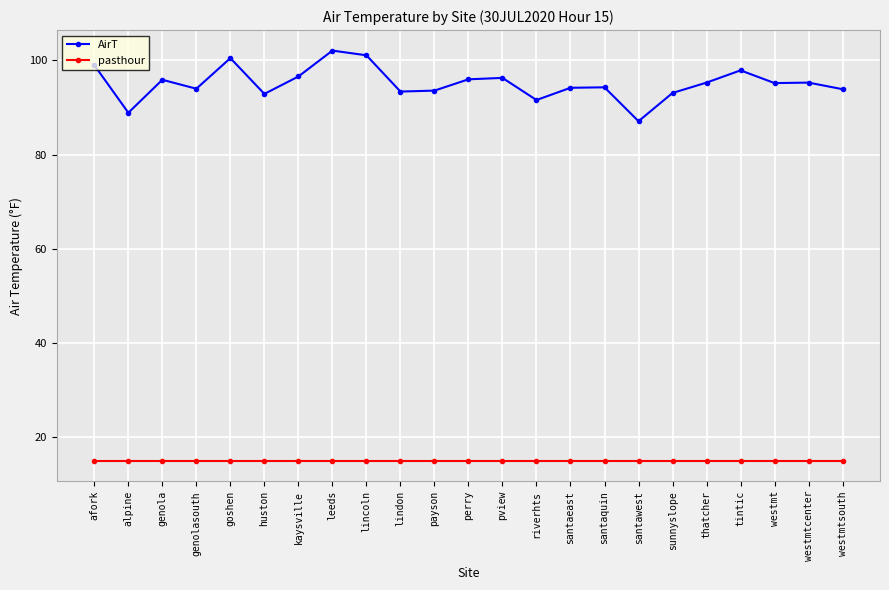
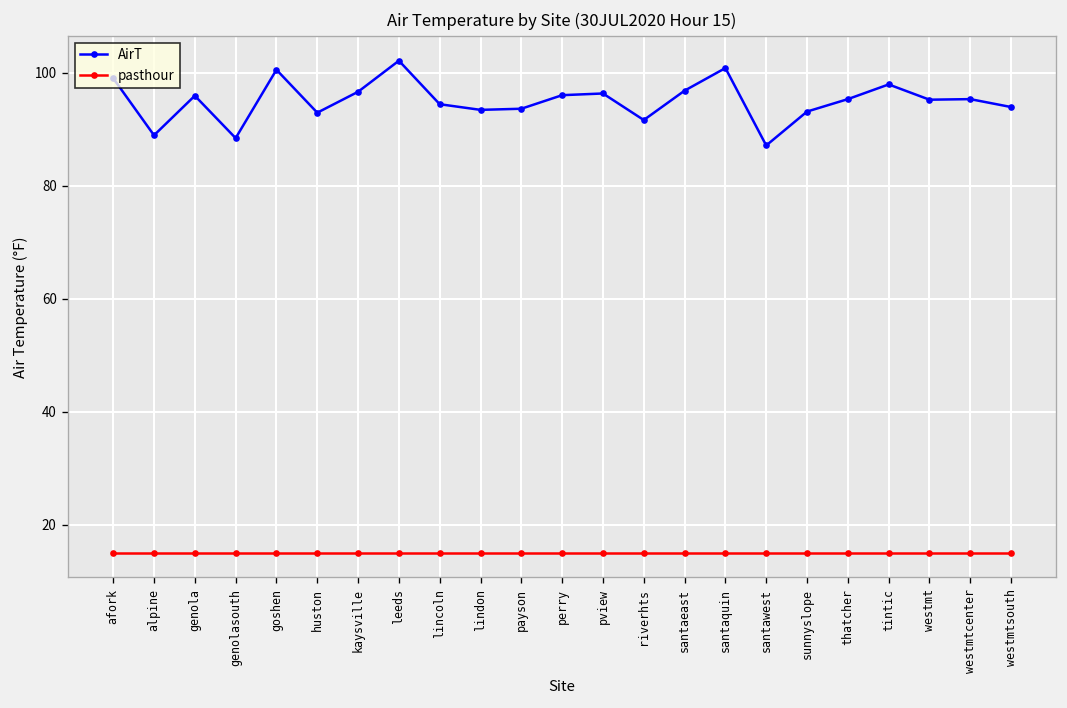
AirT, genolasouth: 94 -> 88
AirT, lincoln: 101 -> 94
AirT, santaeast: 94 -> 97
AirT, santaquin: 94 -> 101
